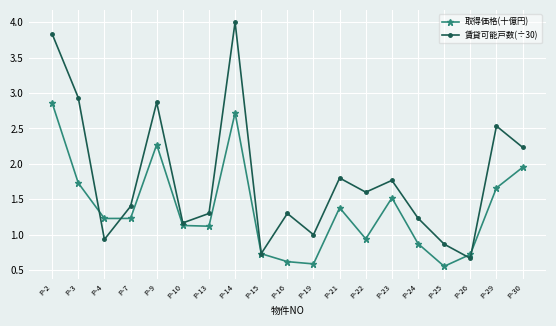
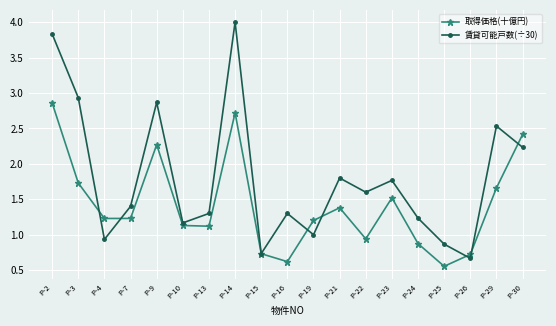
取得価格(十億円), P-19: 0.6 -> 1.2
取得価格(十億円), P-30: 2.0 -> 2.4
